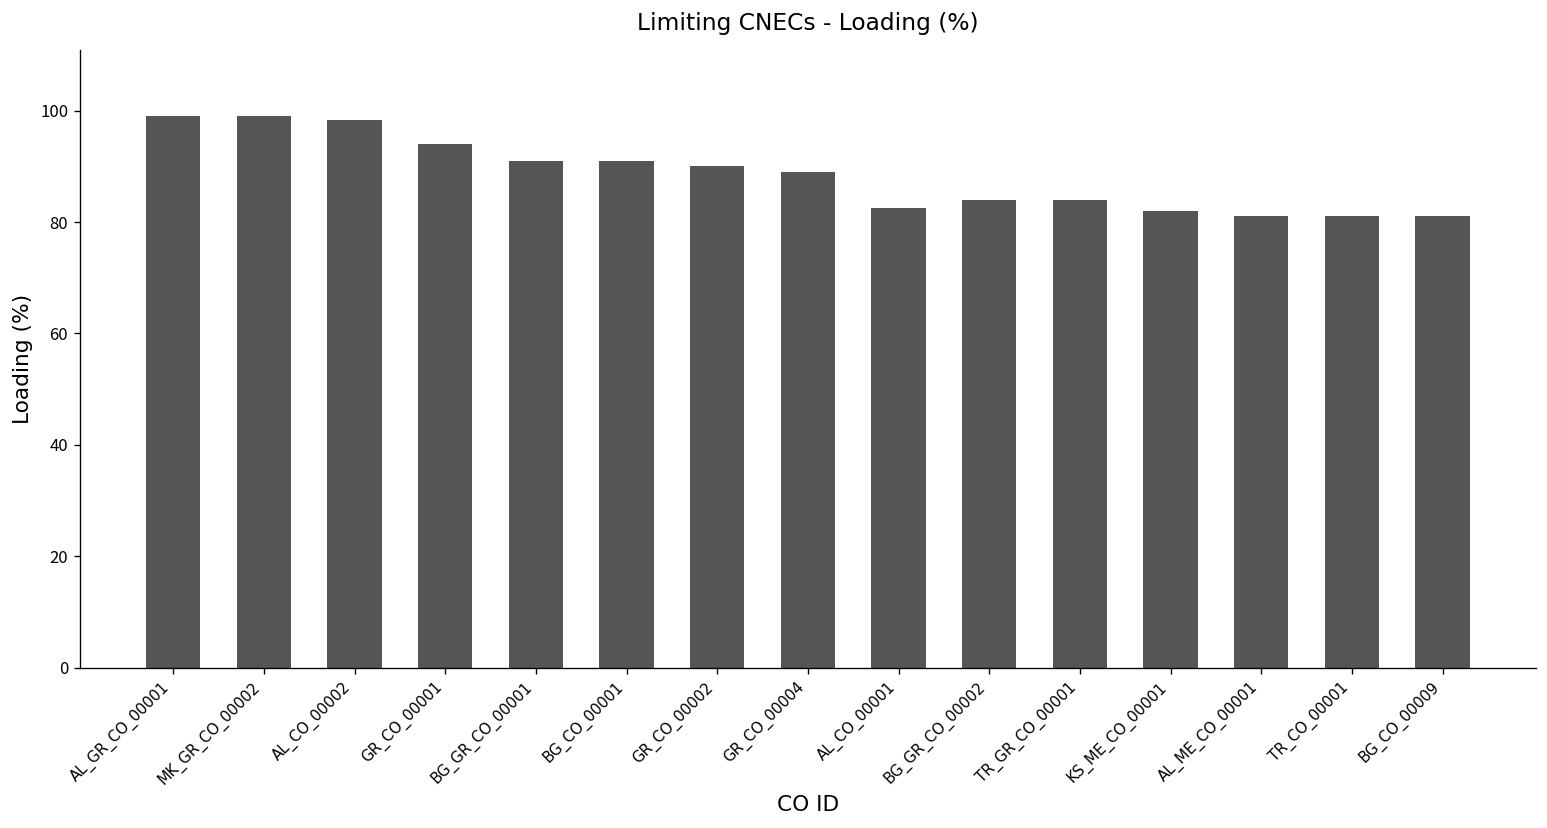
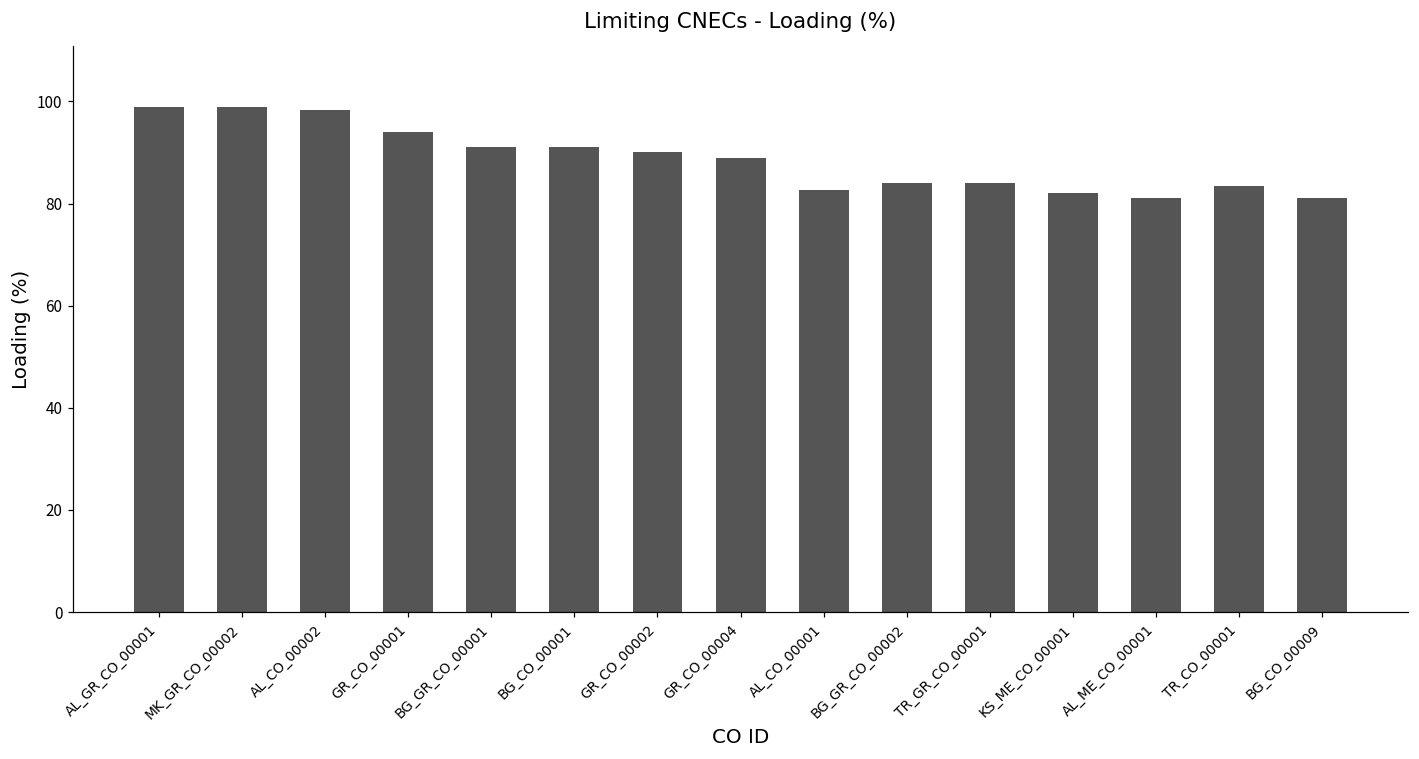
TR_CO_00001: 81 -> 84
